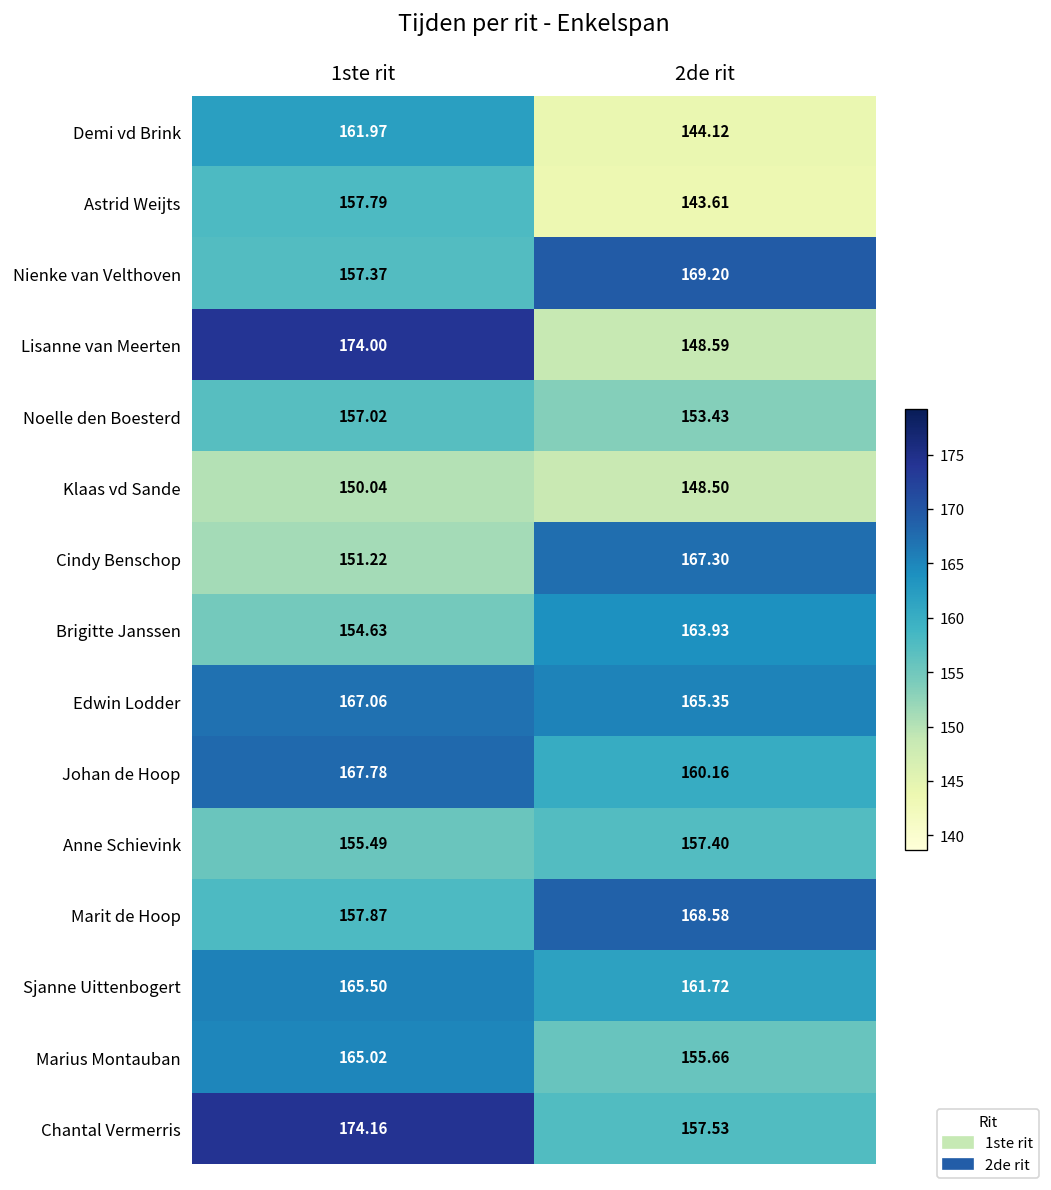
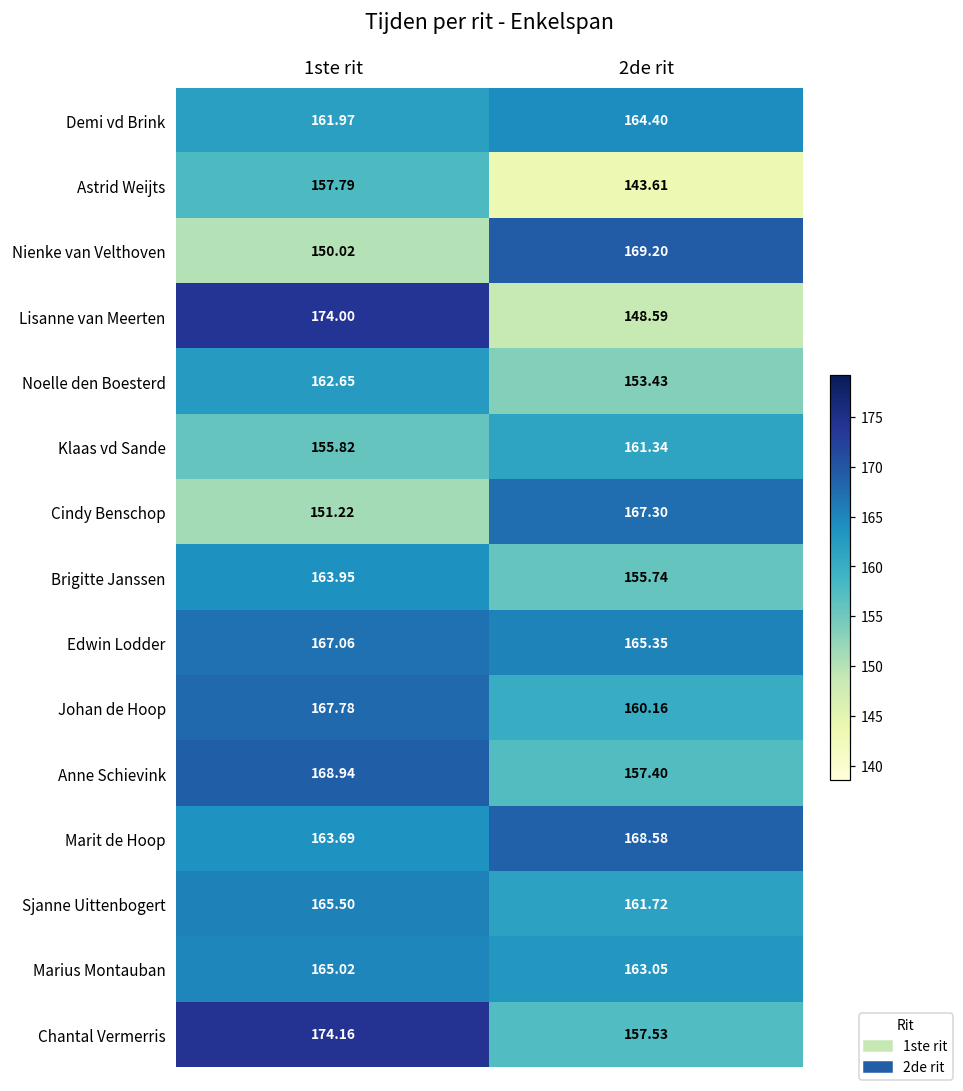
Demi vd Brink, 2de rit: 144.12 -> 164.40
Nienke van Velthoven, 1ste rit: 157.37 -> 150.02
Noelle den Boesterd, 1ste rit: 157.02 -> 162.65
Klaas vd Sande, 1ste rit: 150.04 -> 155.82
Klaas vd Sande, 2de rit: 148.50 -> 161.34
Brigitte Janssen, 1ste rit: 154.63 -> 163.95
Brigitte Janssen, 2de rit: 163.93 -> 155.74
Anne Schievink, 1ste rit: 155.49 -> 168.94
Marit de Hoop, 1ste rit: 157.87 -> 163.69
Marius Montauban, 2de rit: 155.66 -> 163.05
